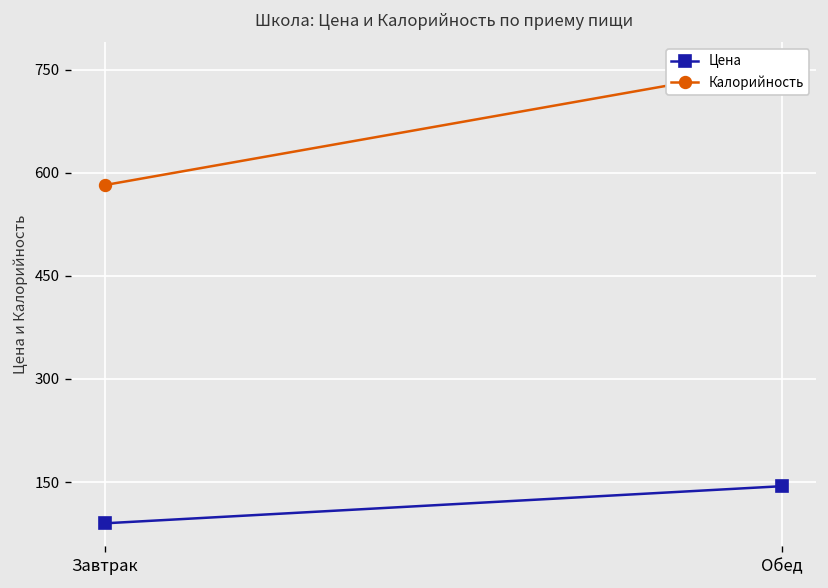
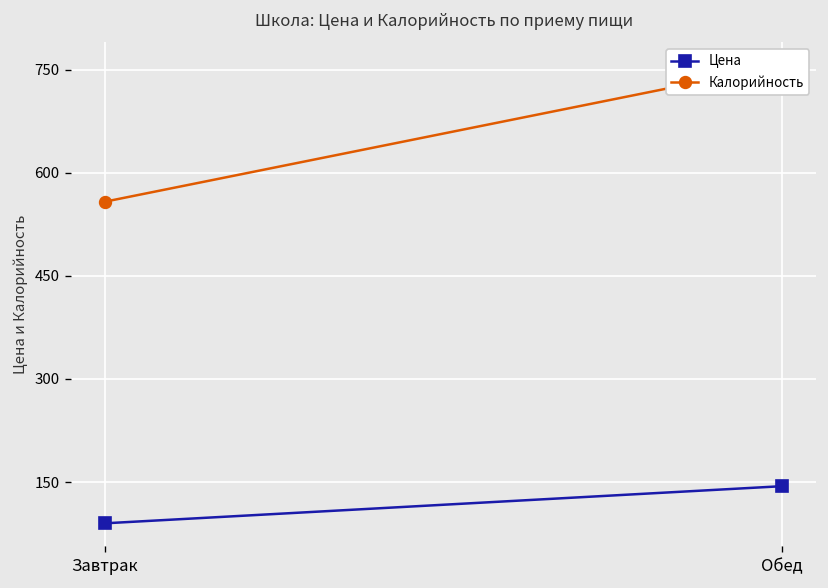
Калорийность, Завтрак: 580 -> 560
